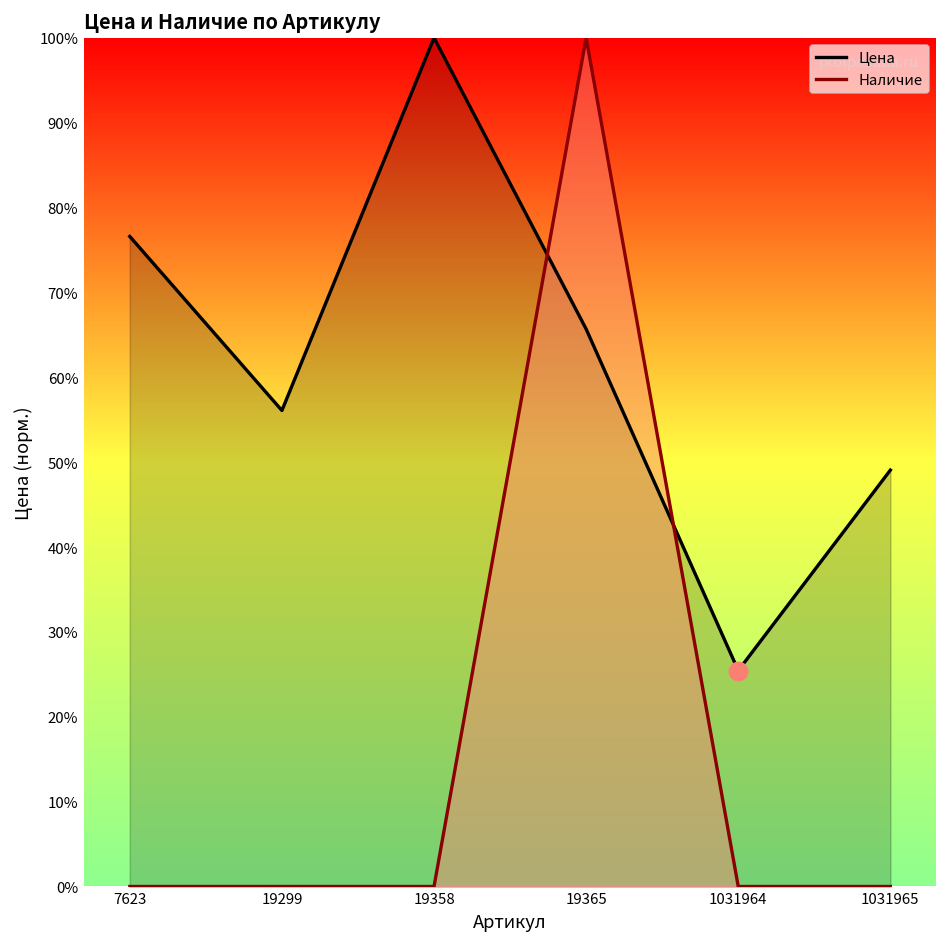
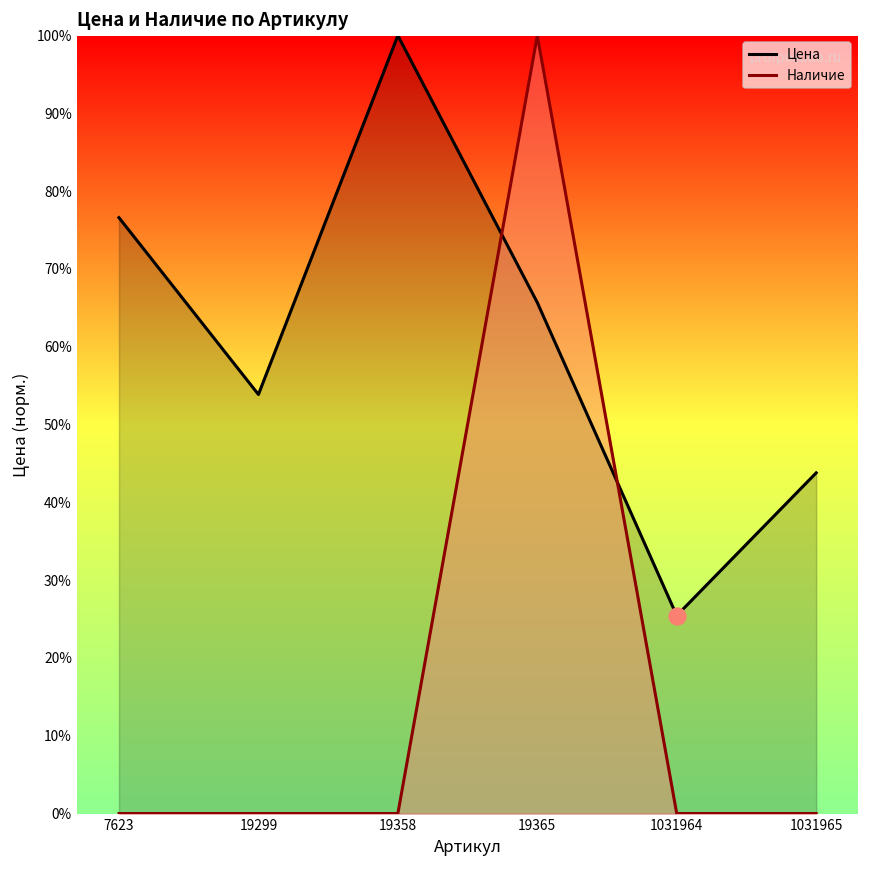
Цена, 19299: 56% -> 54%
Цена, 1031965: 49% -> 44%
